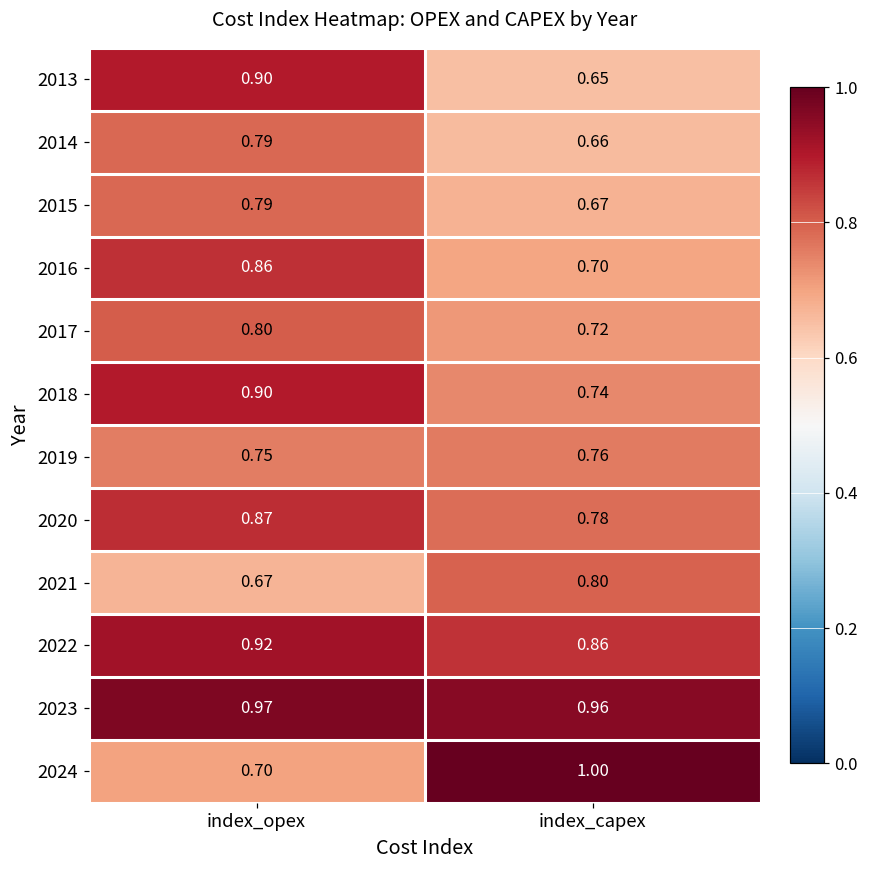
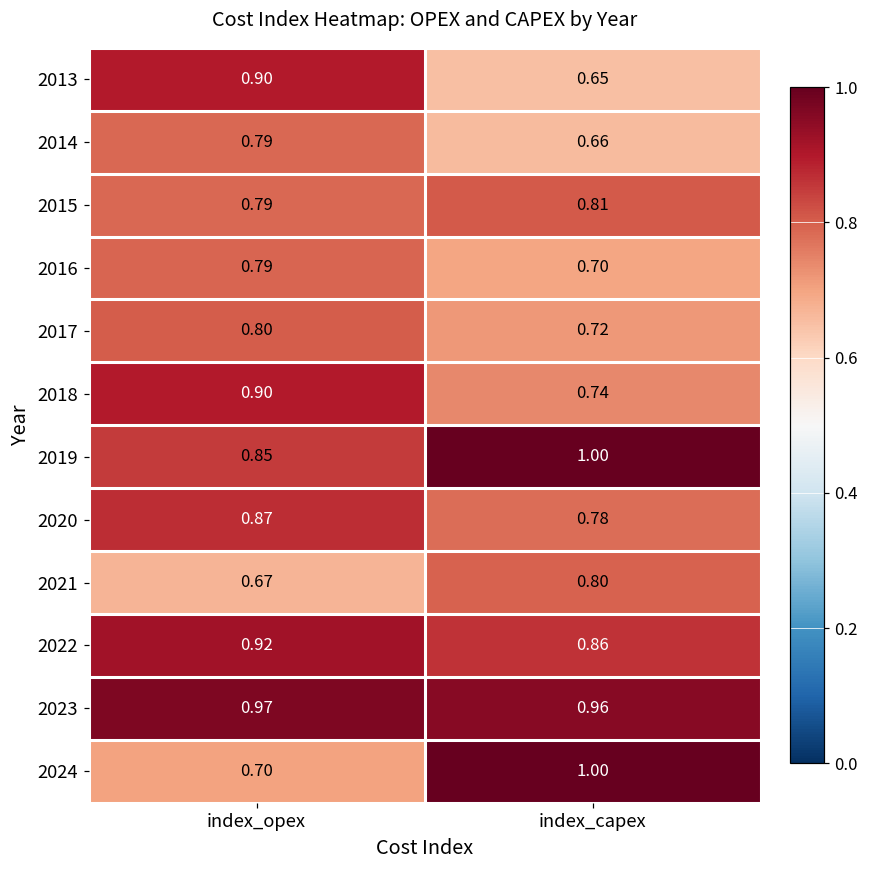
2015, index_capex: 0.67 -> 0.81
2016, index_opex: 0.86 -> 0.79
2019, index_opex: 0.75 -> 0.85
2019, index_capex: 0.76 -> 1.00
